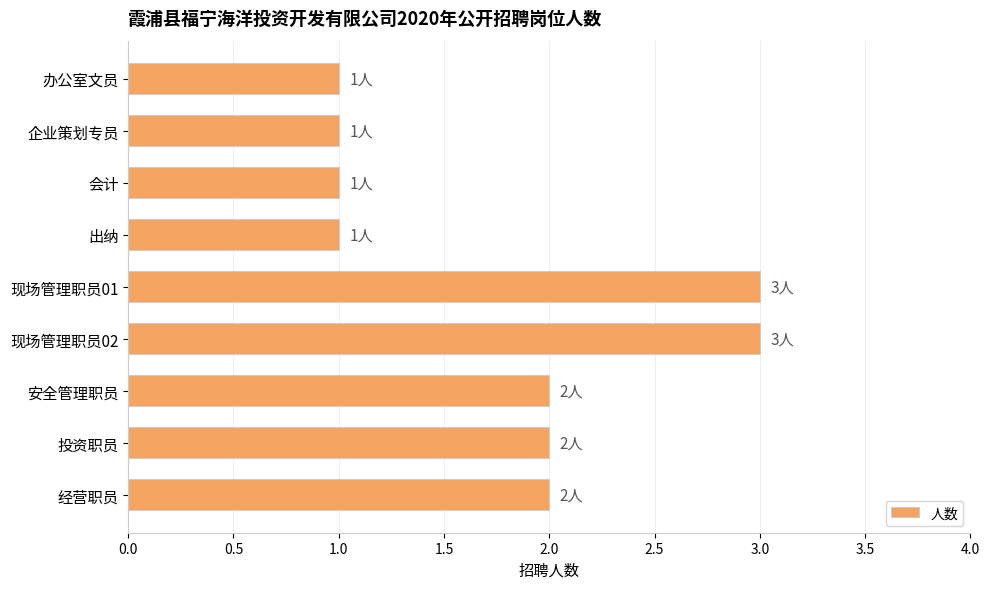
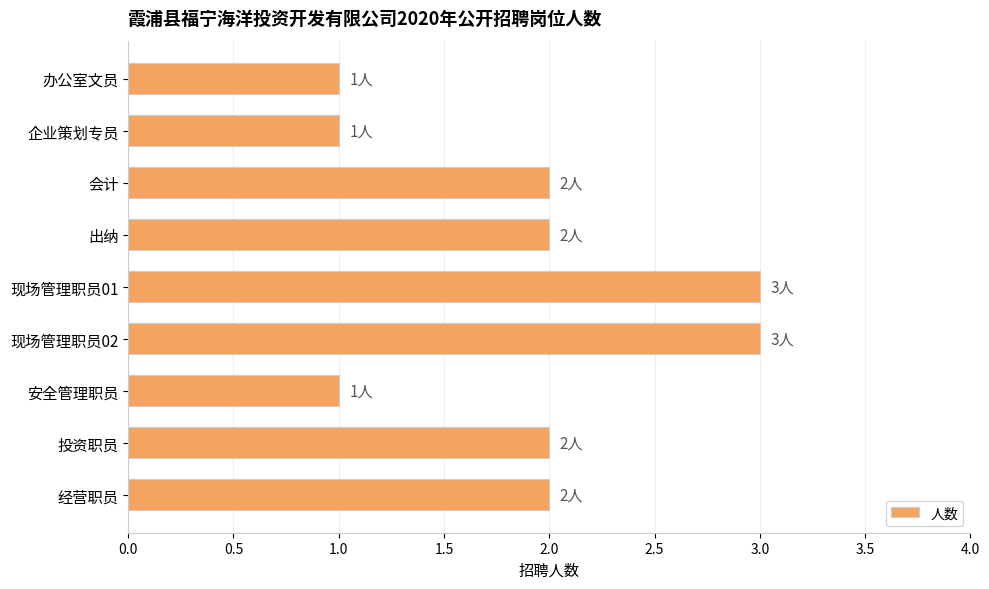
会计: 1人 -> 2人
出纳: 1人 -> 2人
安全管理职员: 2人 -> 1人
